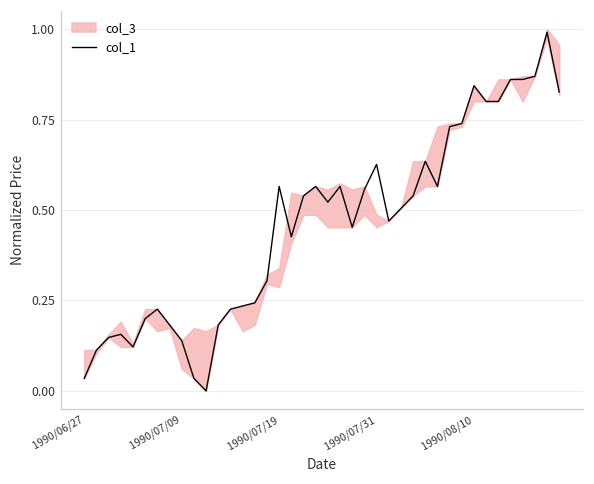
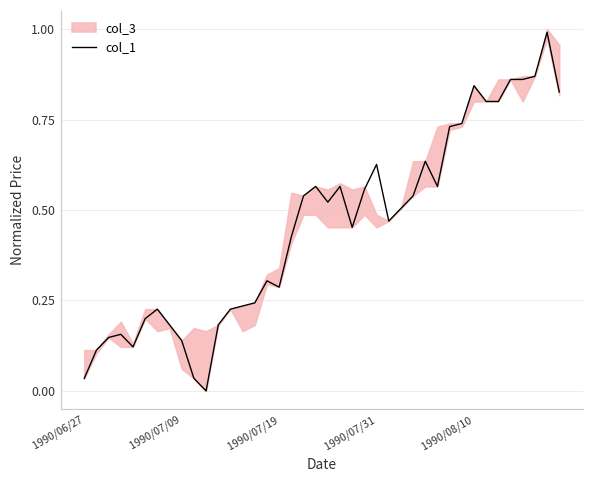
col_1, 1990/07/19: 0.57 -> 0.29
